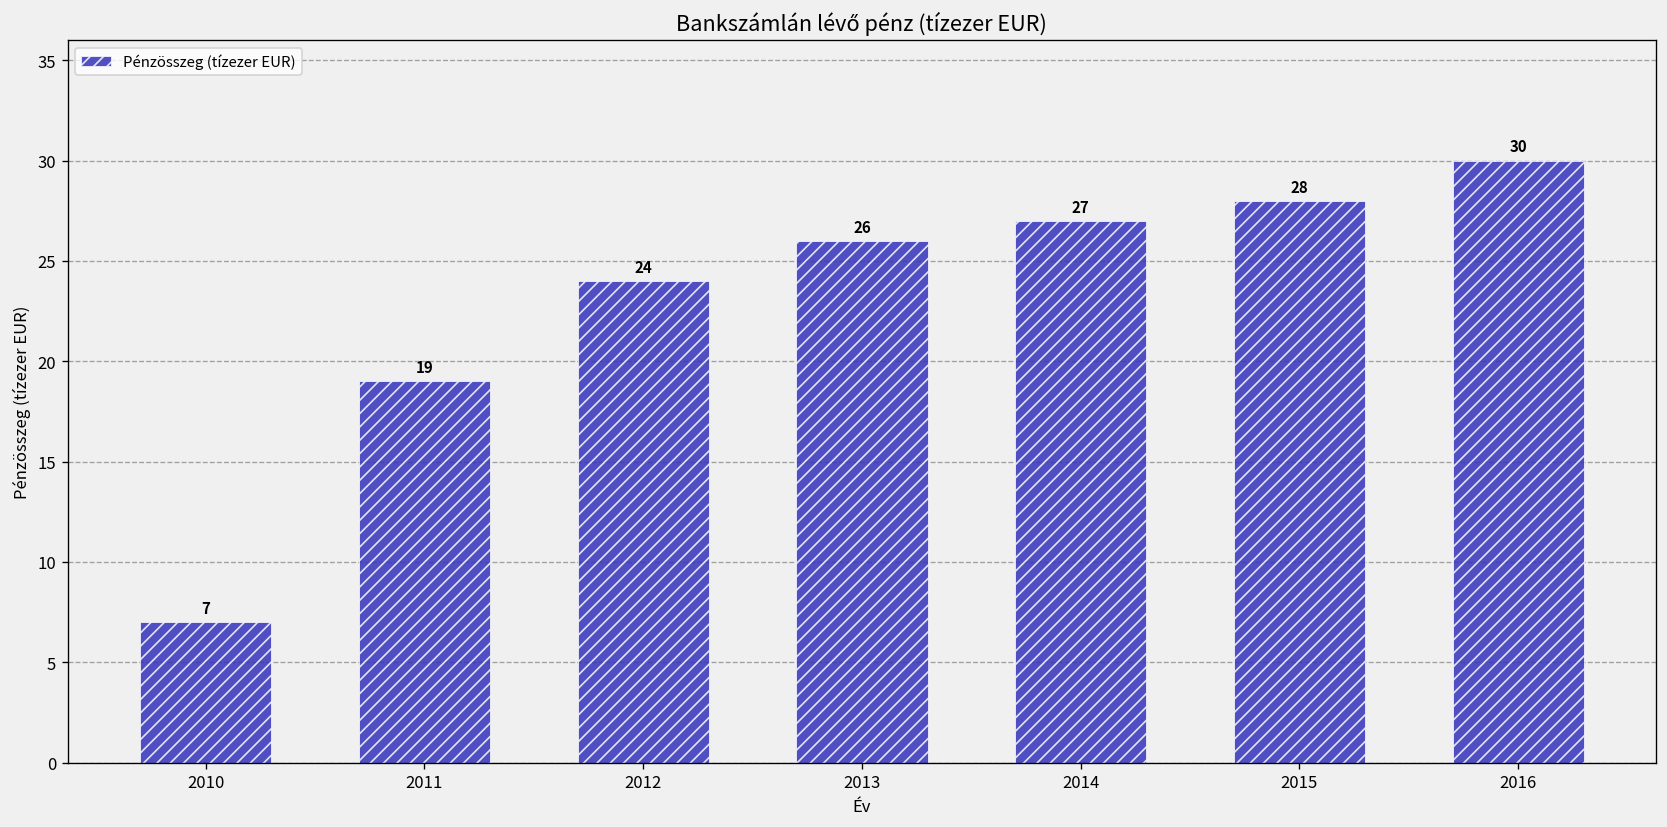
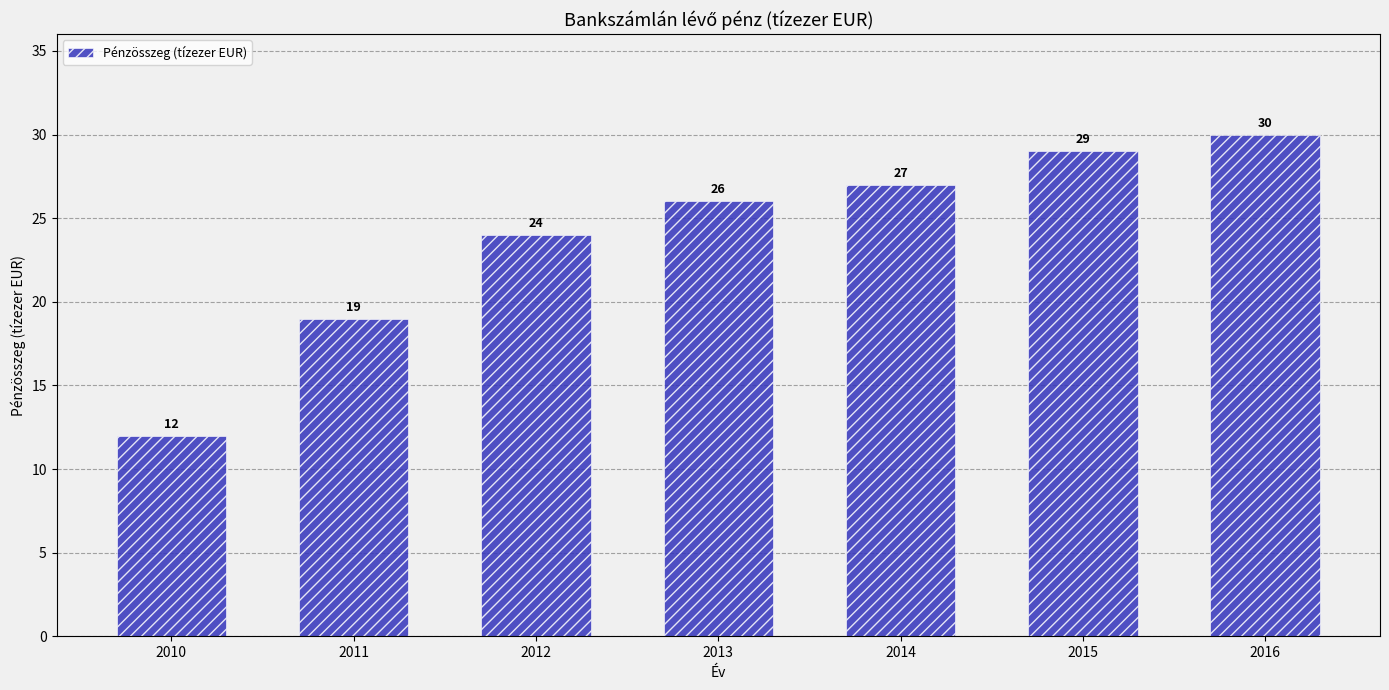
2010: 7 -> 12
2015: 28 -> 29
